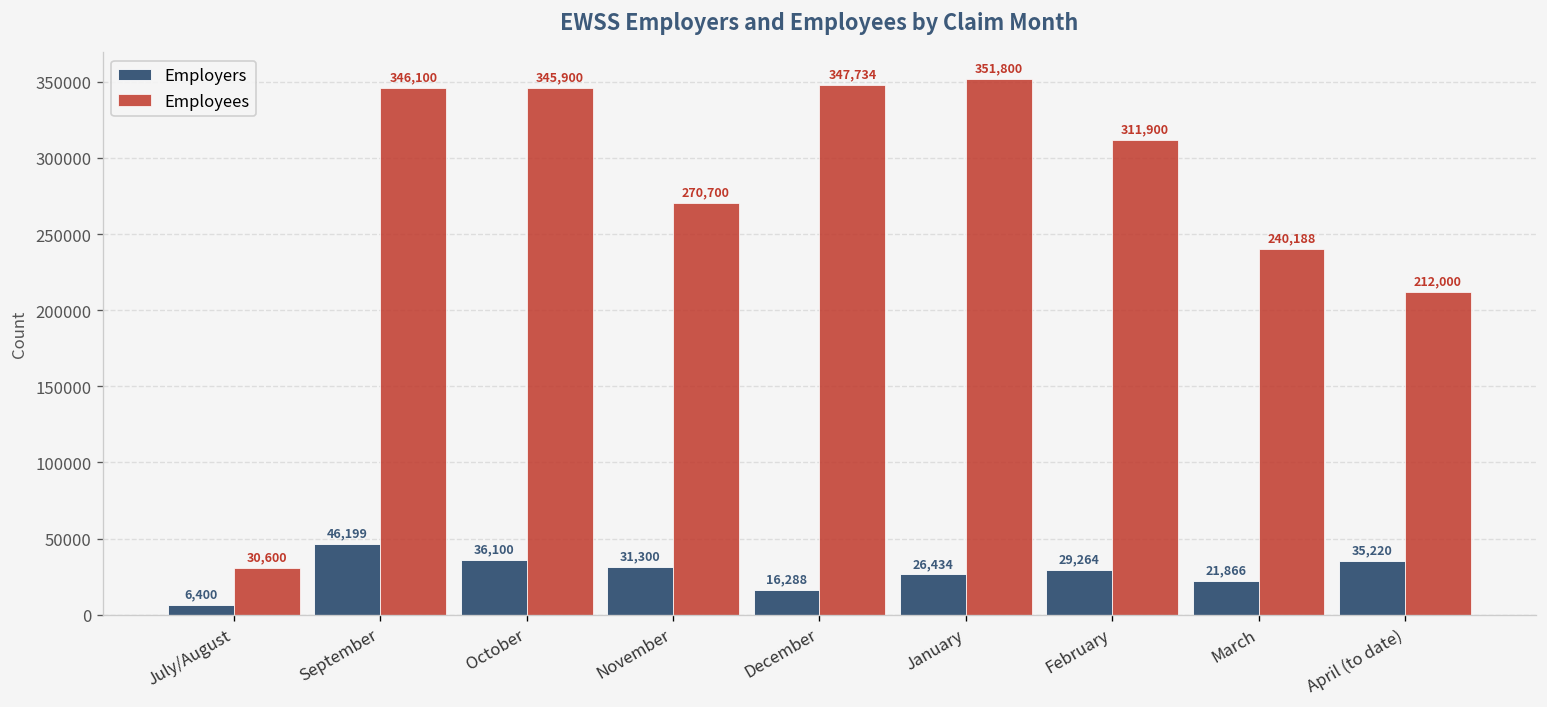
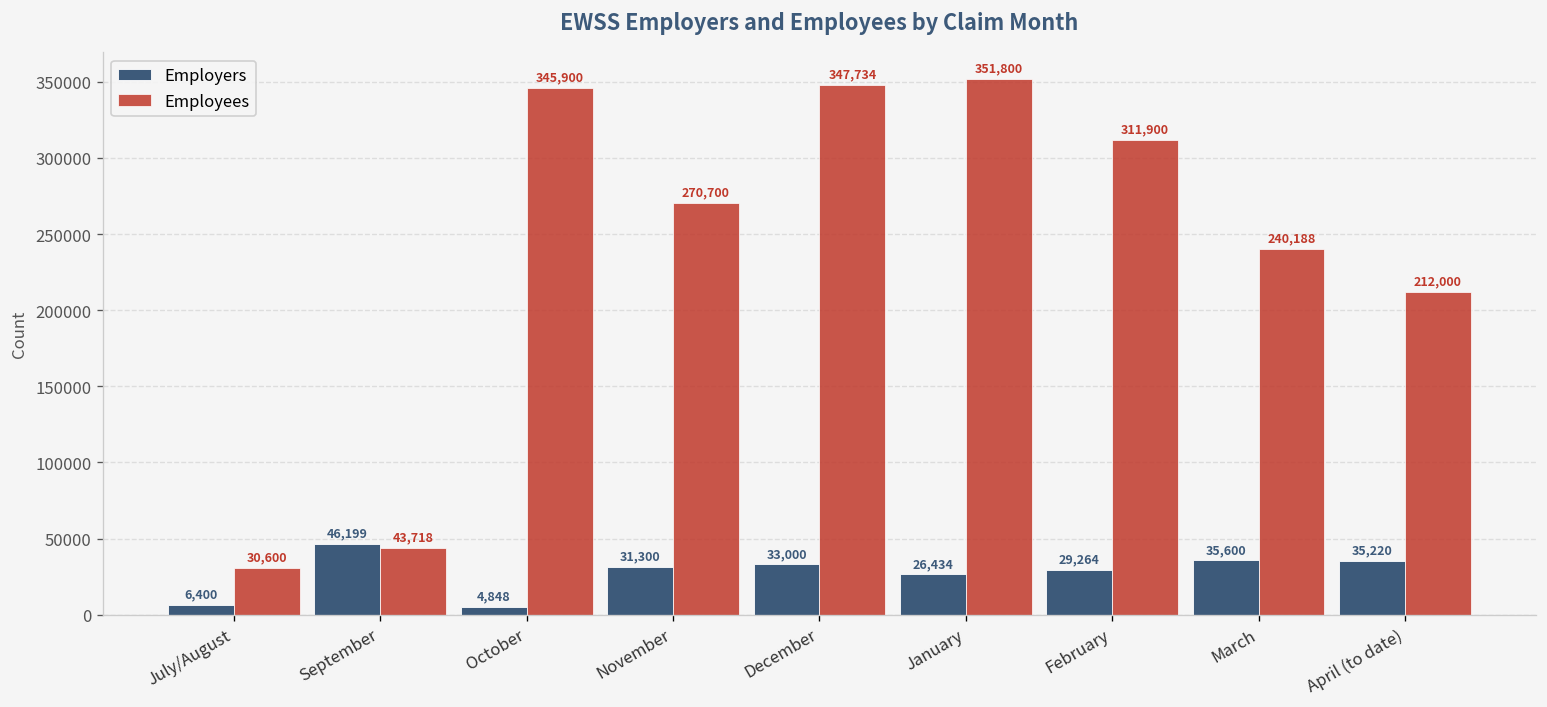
Employees, September: 346,100 -> 43,718
Employers, October: 36,100 -> 4,848
Employers, December: 16,288 -> 33,000
Employers, March: 21,866 -> 35,600
